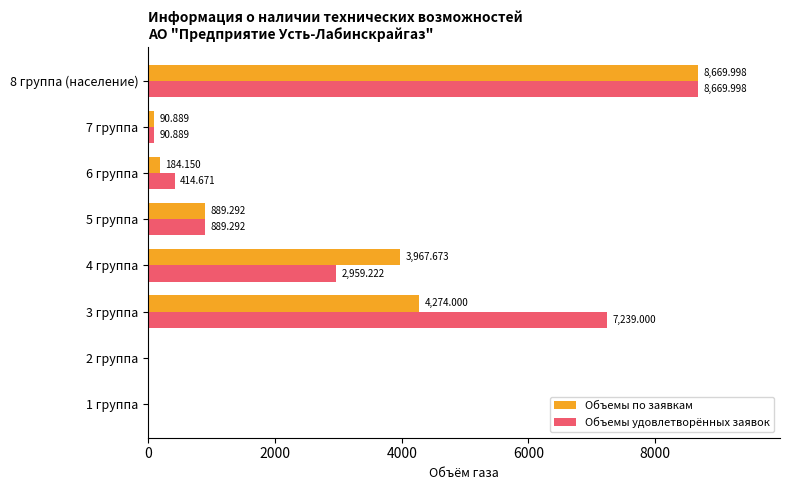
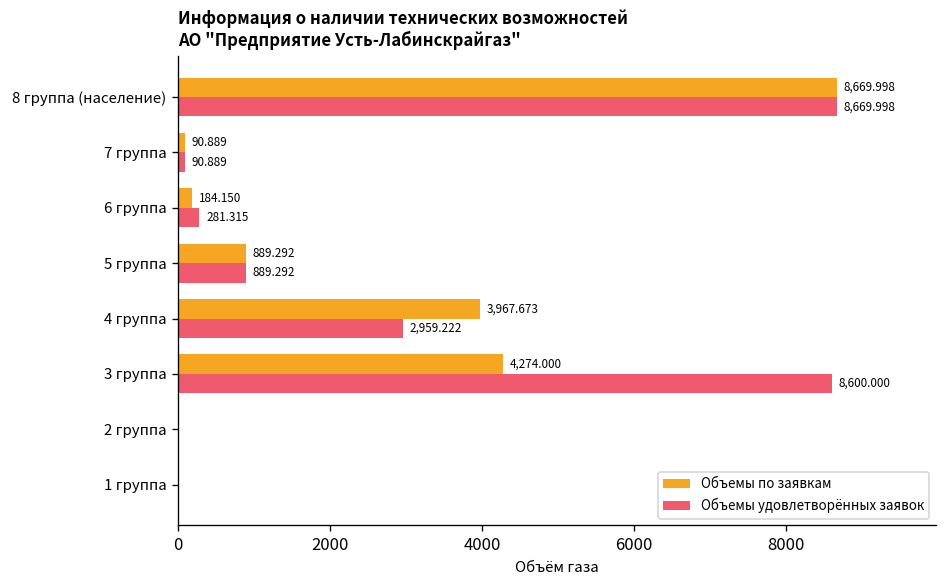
Объемы удовлетворённых заявок, 6 группа: 414.671 -> 281.315
Объемы удовлетворённых заявок, 3 группа: 7,239.000 -> 8,600.000
